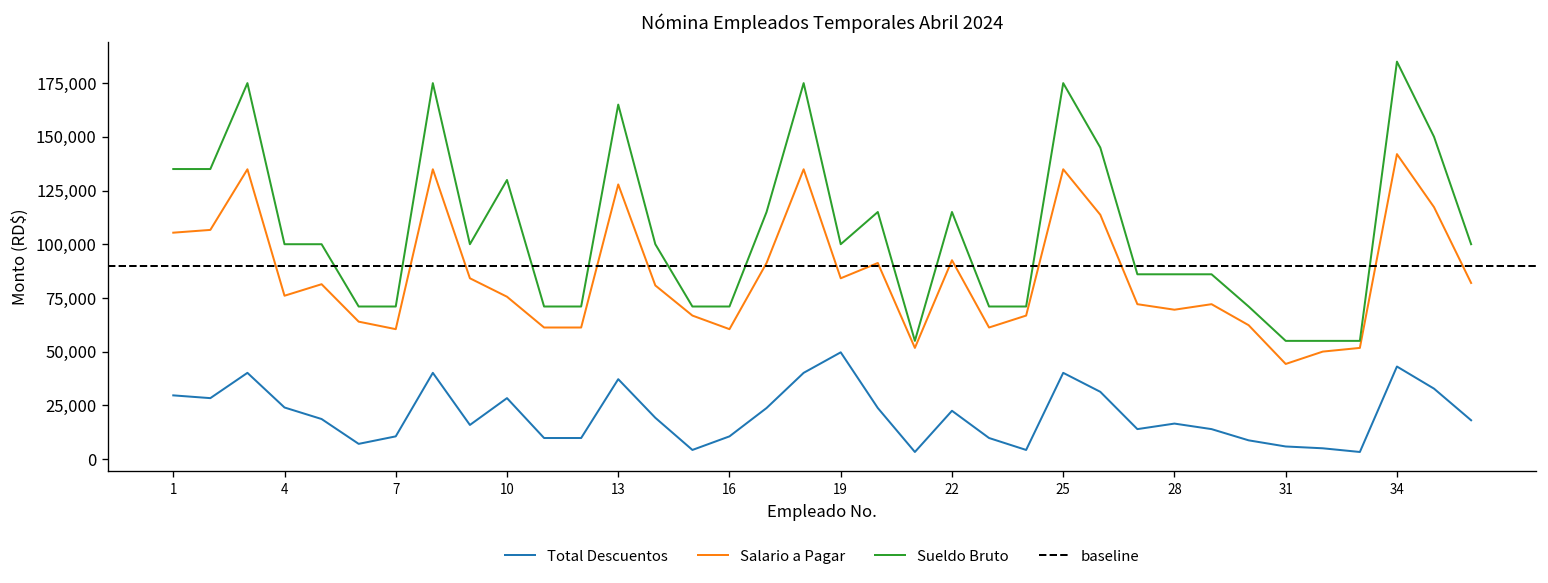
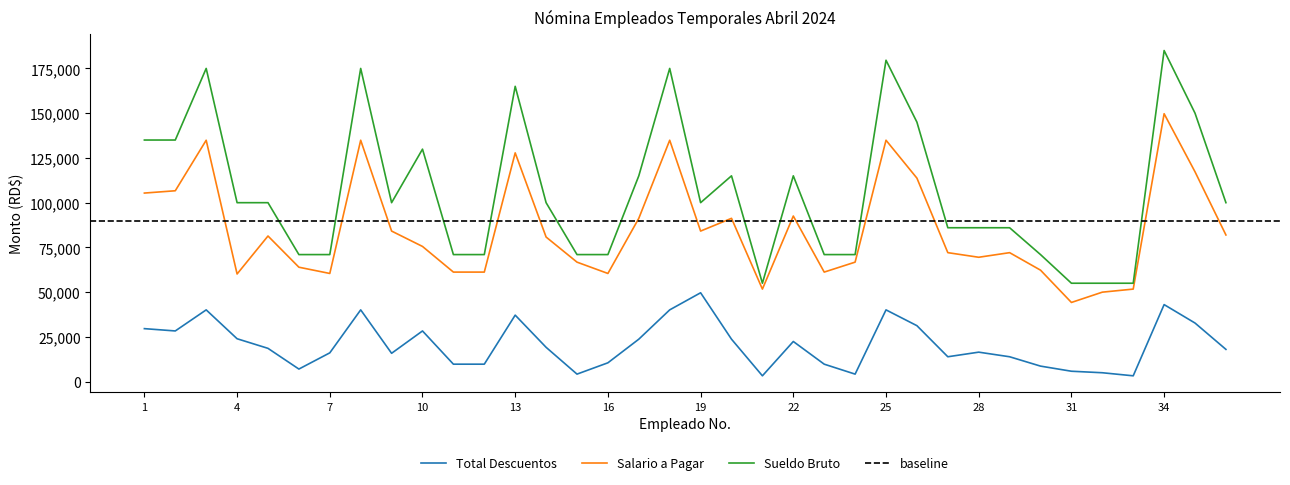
Salario a Pagar, 4: 76,000 -> 60,000
Total Descuentos, 7: 11,000 -> 16,000
Sueldo Bruto, 25: 175,000 -> 180,000
Salario a Pagar, 34: 142,000 -> 150,000
